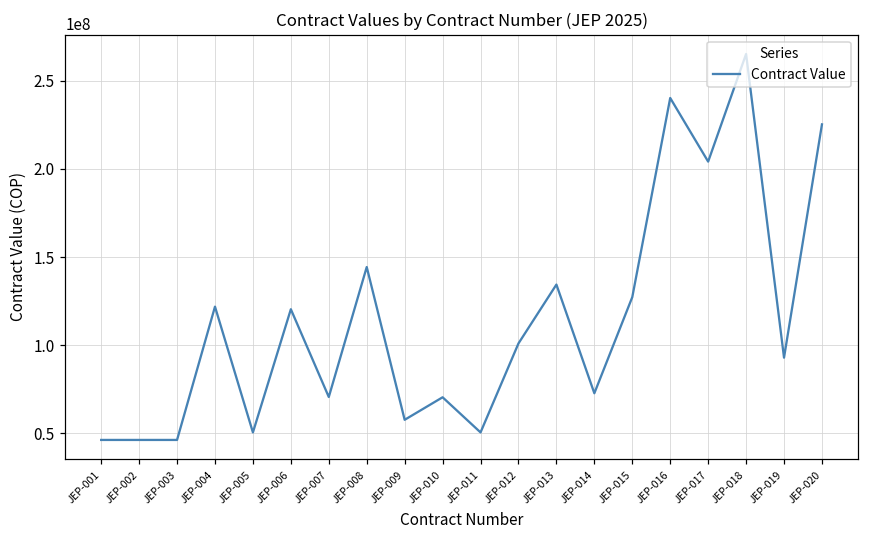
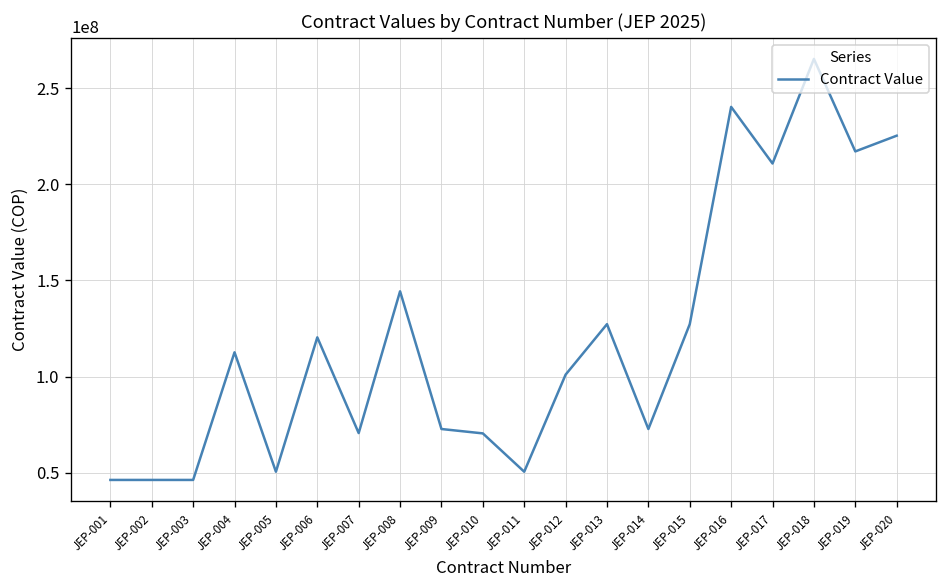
JEP-004: 122000000 -> 113000000
JEP-009: 58000000 -> 73000000
JEP-013: 134000000 -> 127000000
JEP-017: 204000000 -> 211000000
JEP-019: 93000000 -> 217000000
